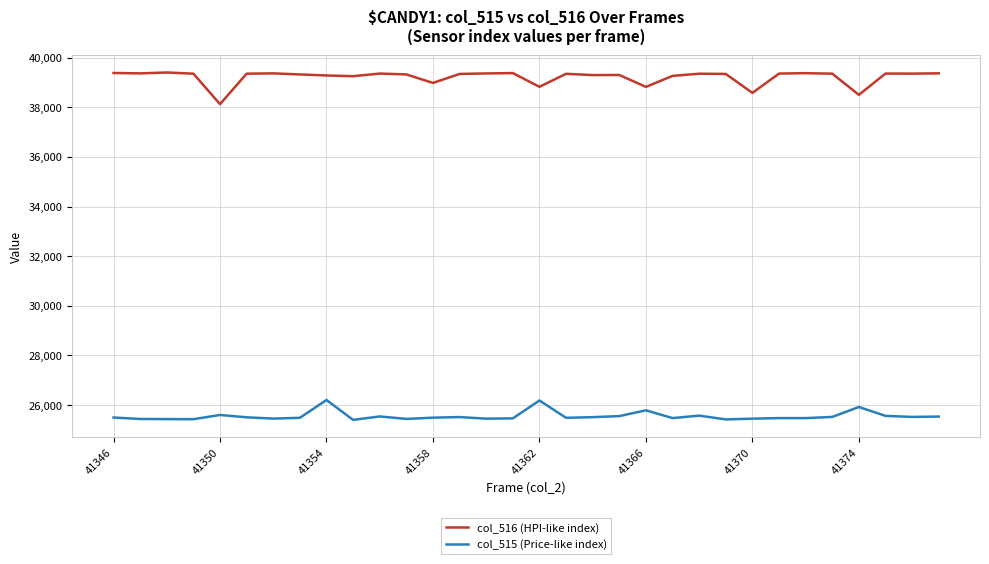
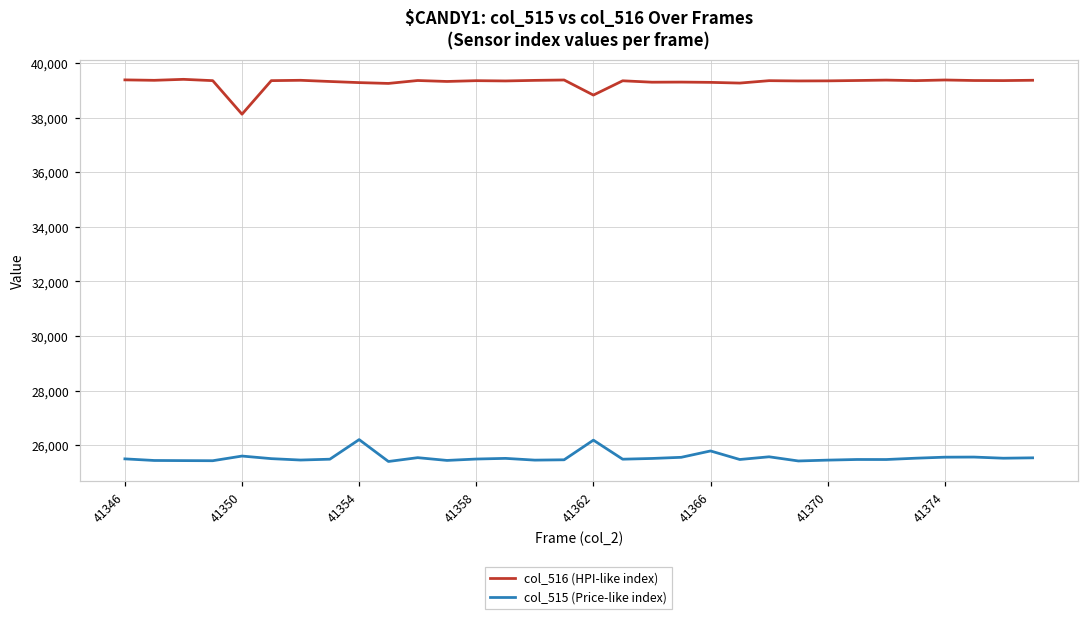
col_516 (HPI-like index), 41358: 39,000 -> 39,400
col_516 (HPI-like index), 41366: 38,800 -> 39,300
col_516 (HPI-like index), 41370: 38,600 -> 39,300
col_516 (HPI-like index), 41374: 38,500 -> 39,400
col_515 (Price-like index), 41374: 25,900 -> 25,600
